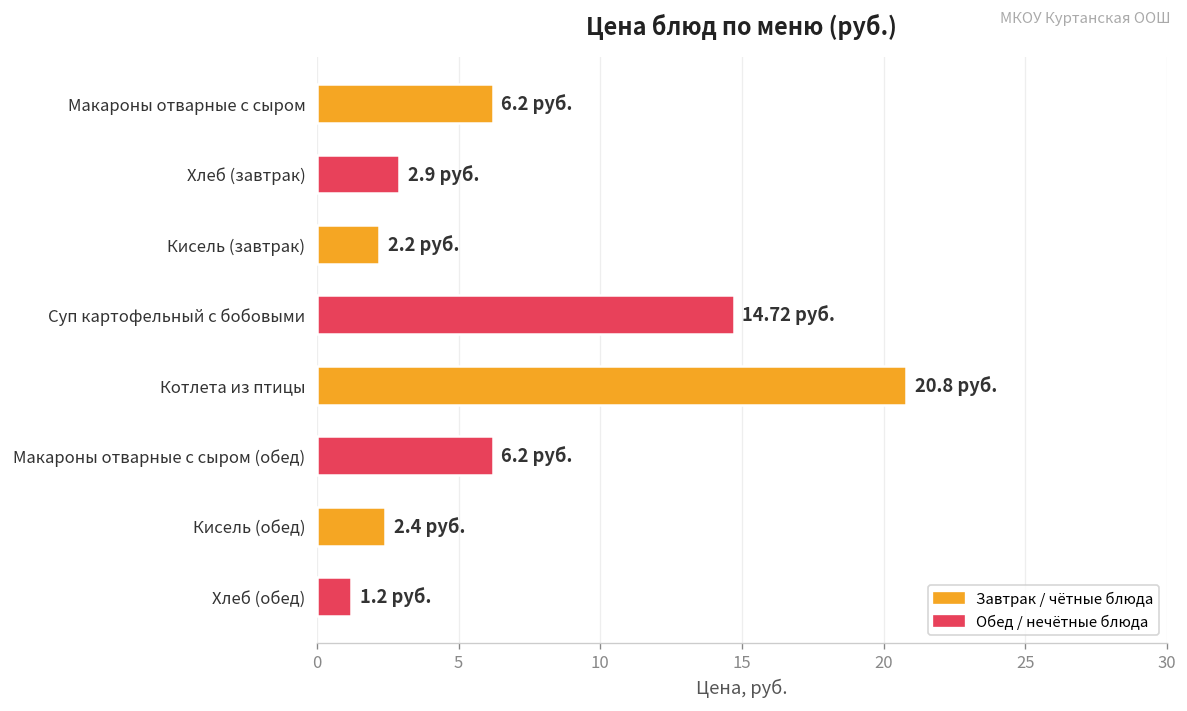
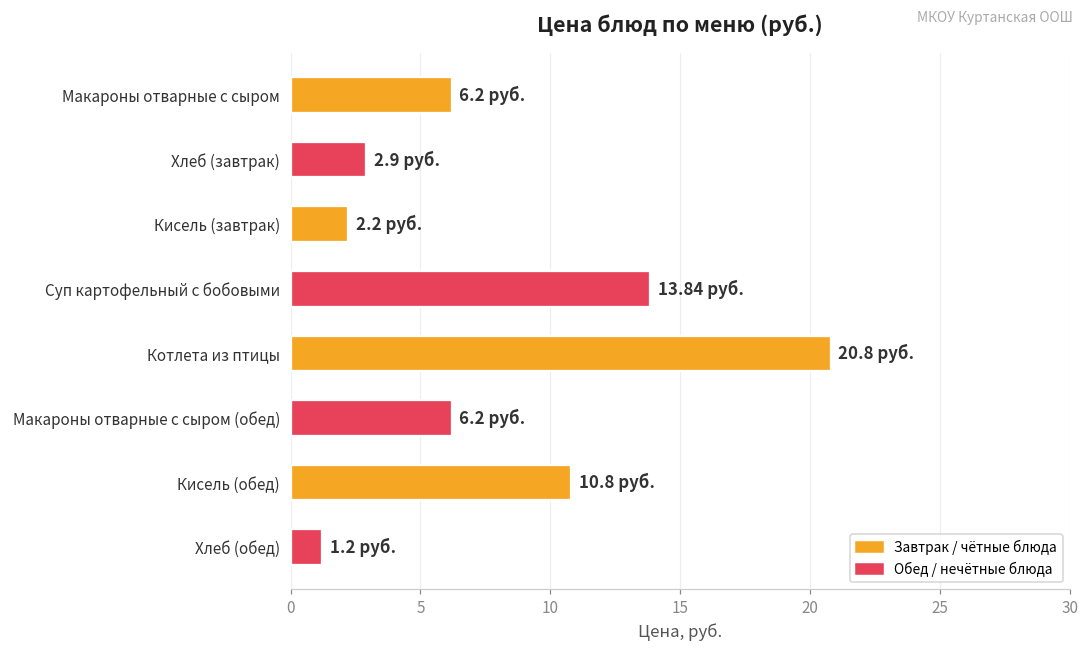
Суп картофельный с бобовыми: 14.72 -> 13.84
Кисель (обед): 2.4 -> 10.8
